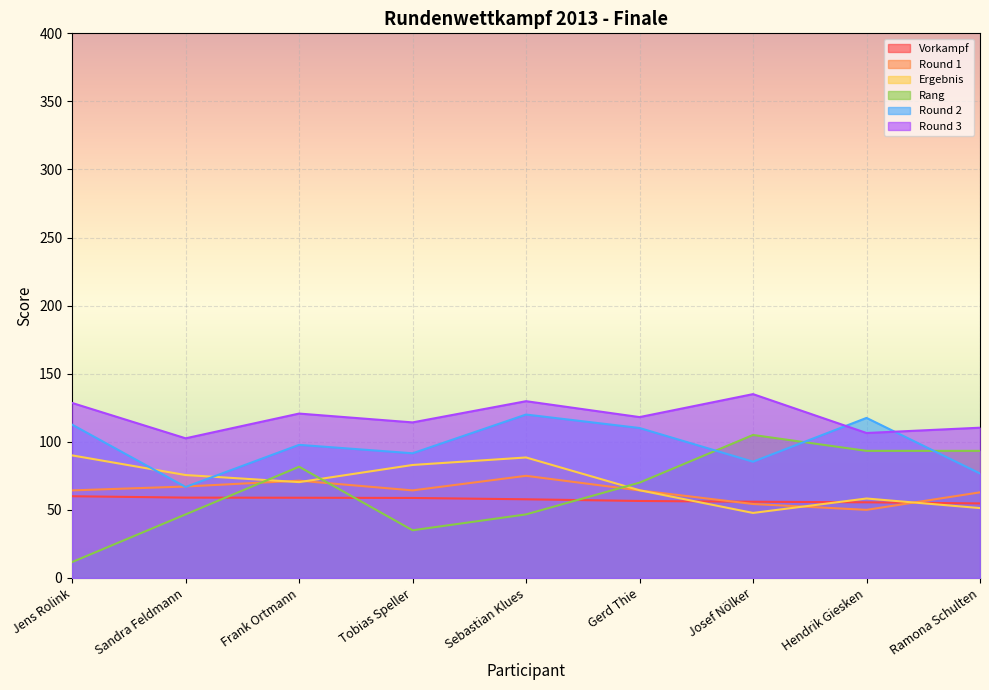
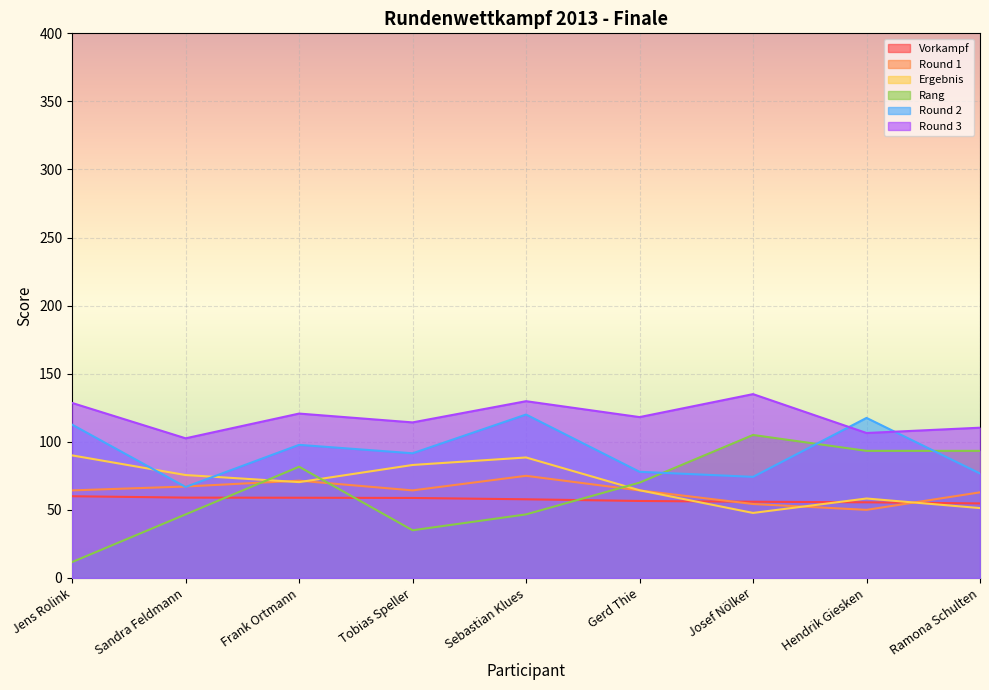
Round 2, Gerd Thie: 110 -> 78
Round 2, Josef Nölker: 85 -> 74
